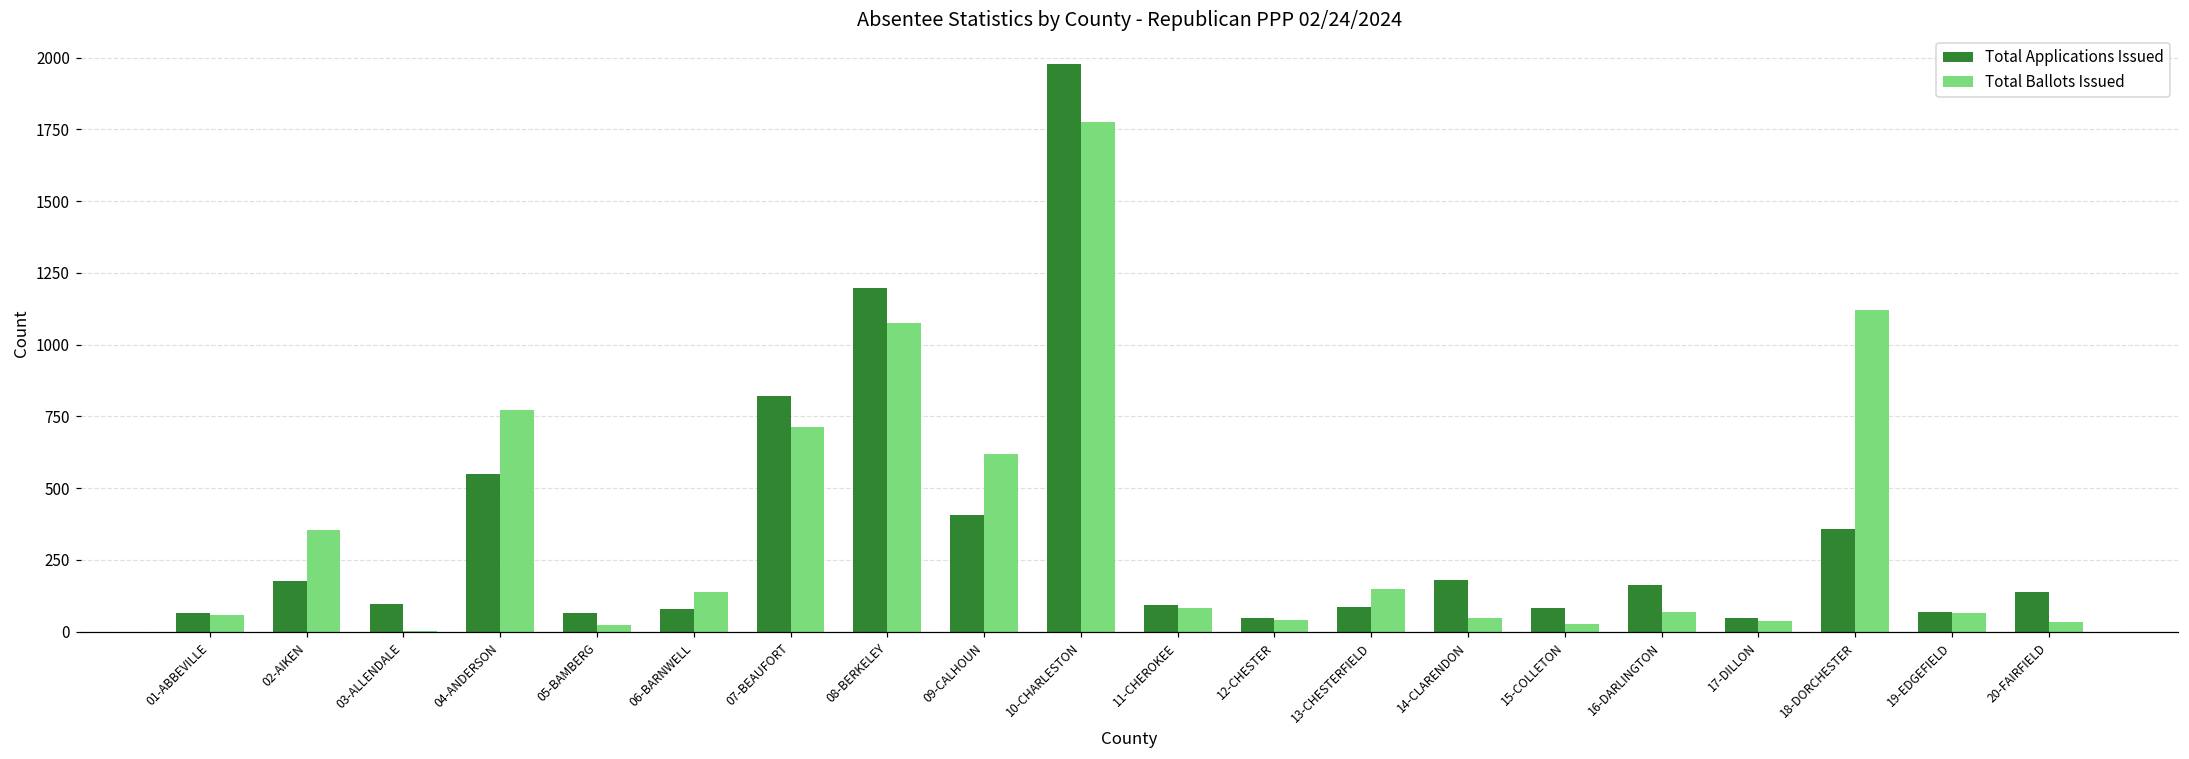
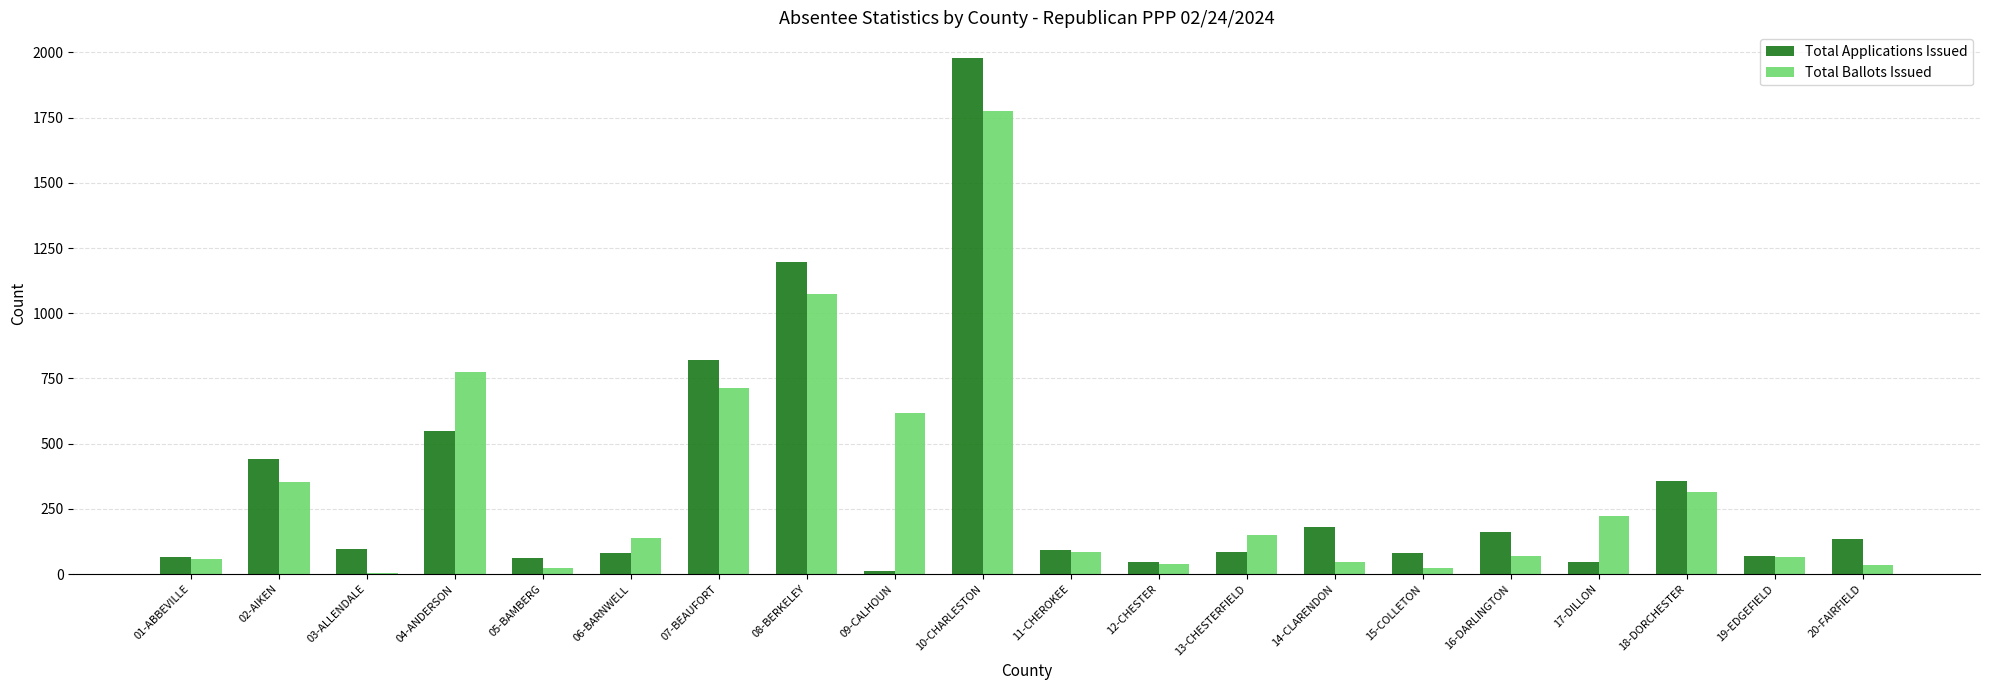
Total Applications Issued, 02-AIKEN: 180 -> 440
Total Applications Issued, 09-CALHOUN: 410 -> 10
Total Ballots Issued, 17-DILLON: 40 -> 220
Total Ballots Issued, 18-DORCHESTER: 1120 -> 320
